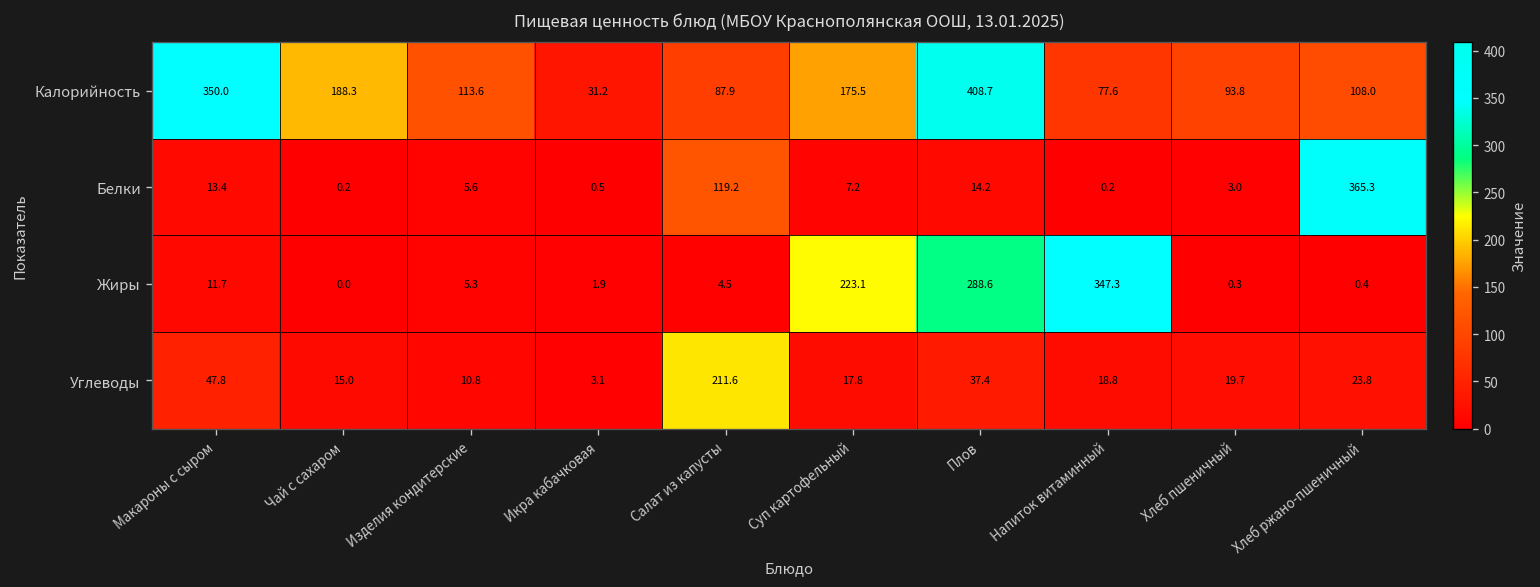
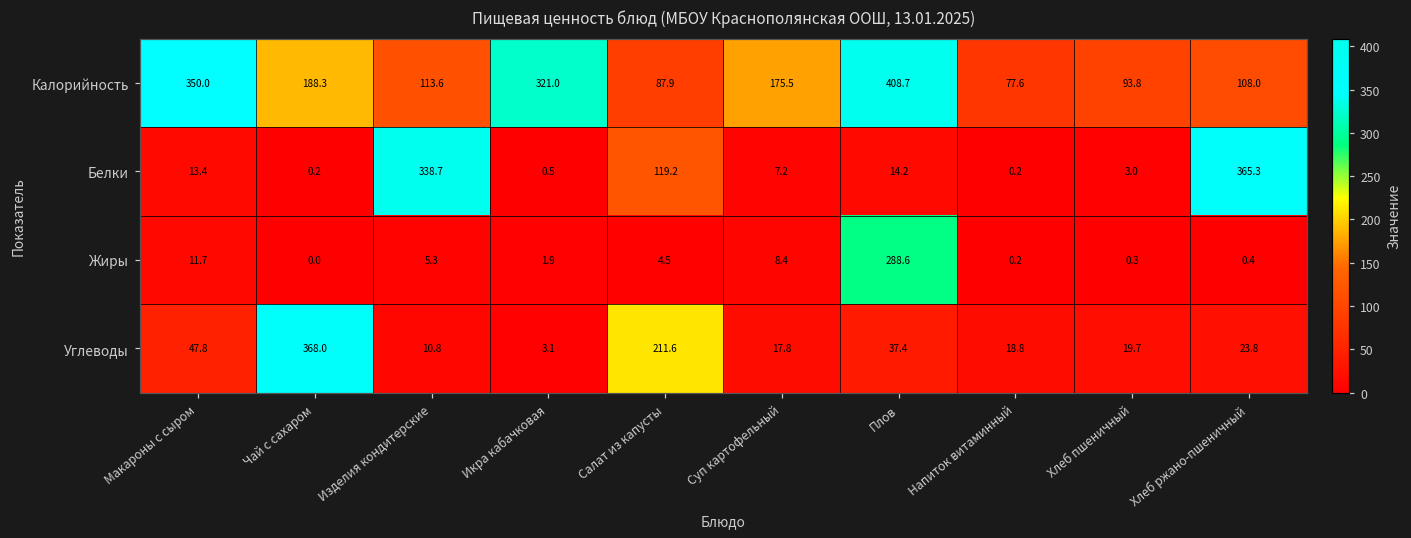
Калорийность, Икра кабачковая: 31.2 -> 321.0
Белки, Изделия кондитерские: 5.6 -> 338.7
Жиры, Суп картофельный: 223.1 -> 8.4
Жиры, Напиток витаминный: 347.3 -> 0.2
Углеводы, Чай с сахаром: 15.0 -> 368.0
